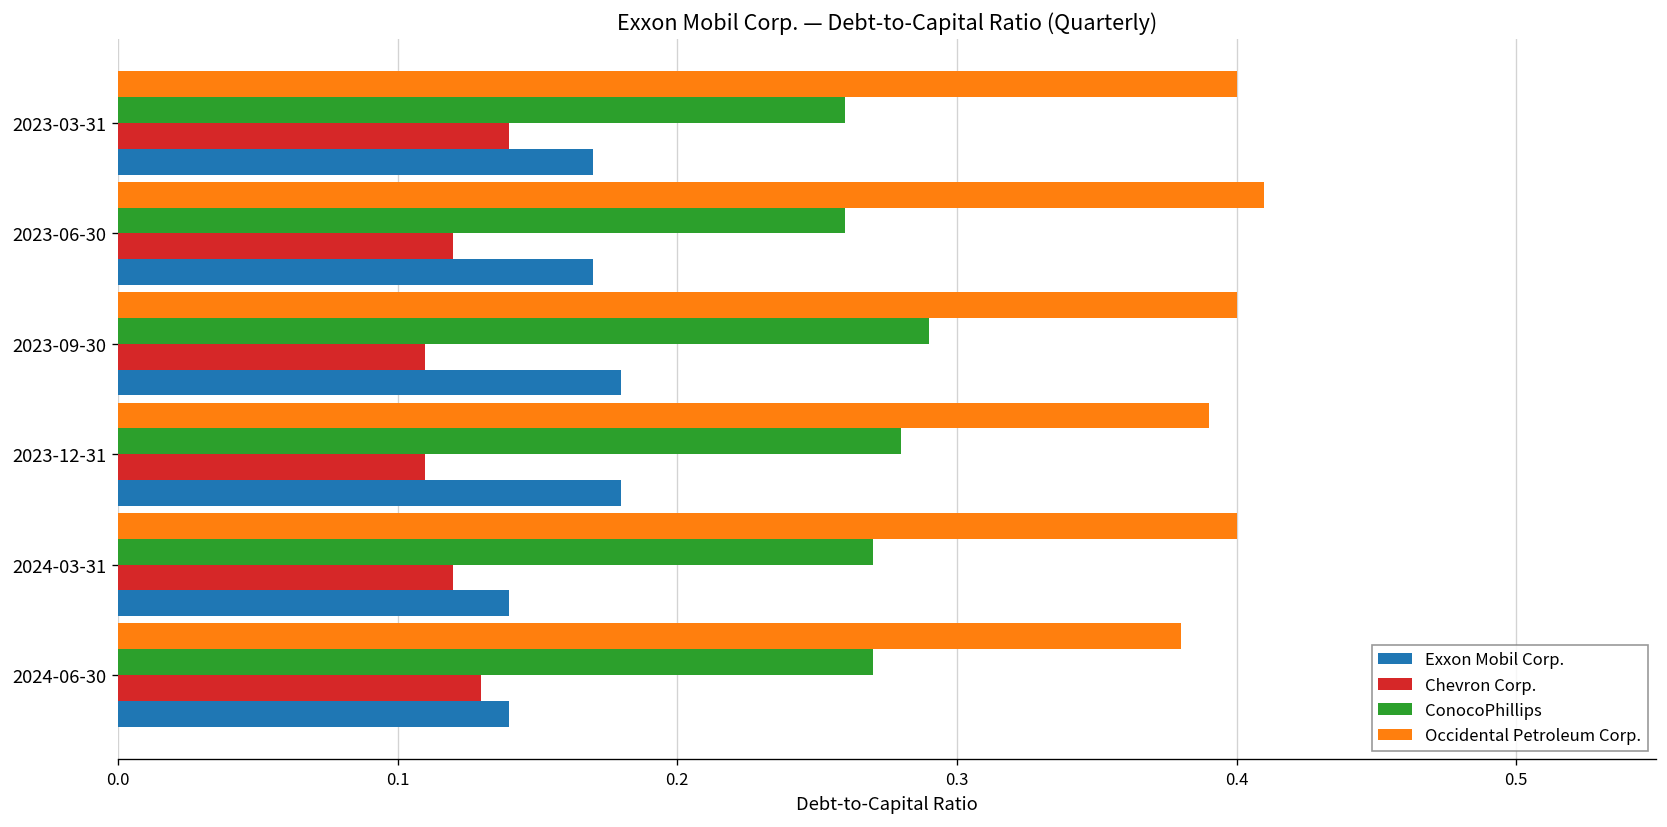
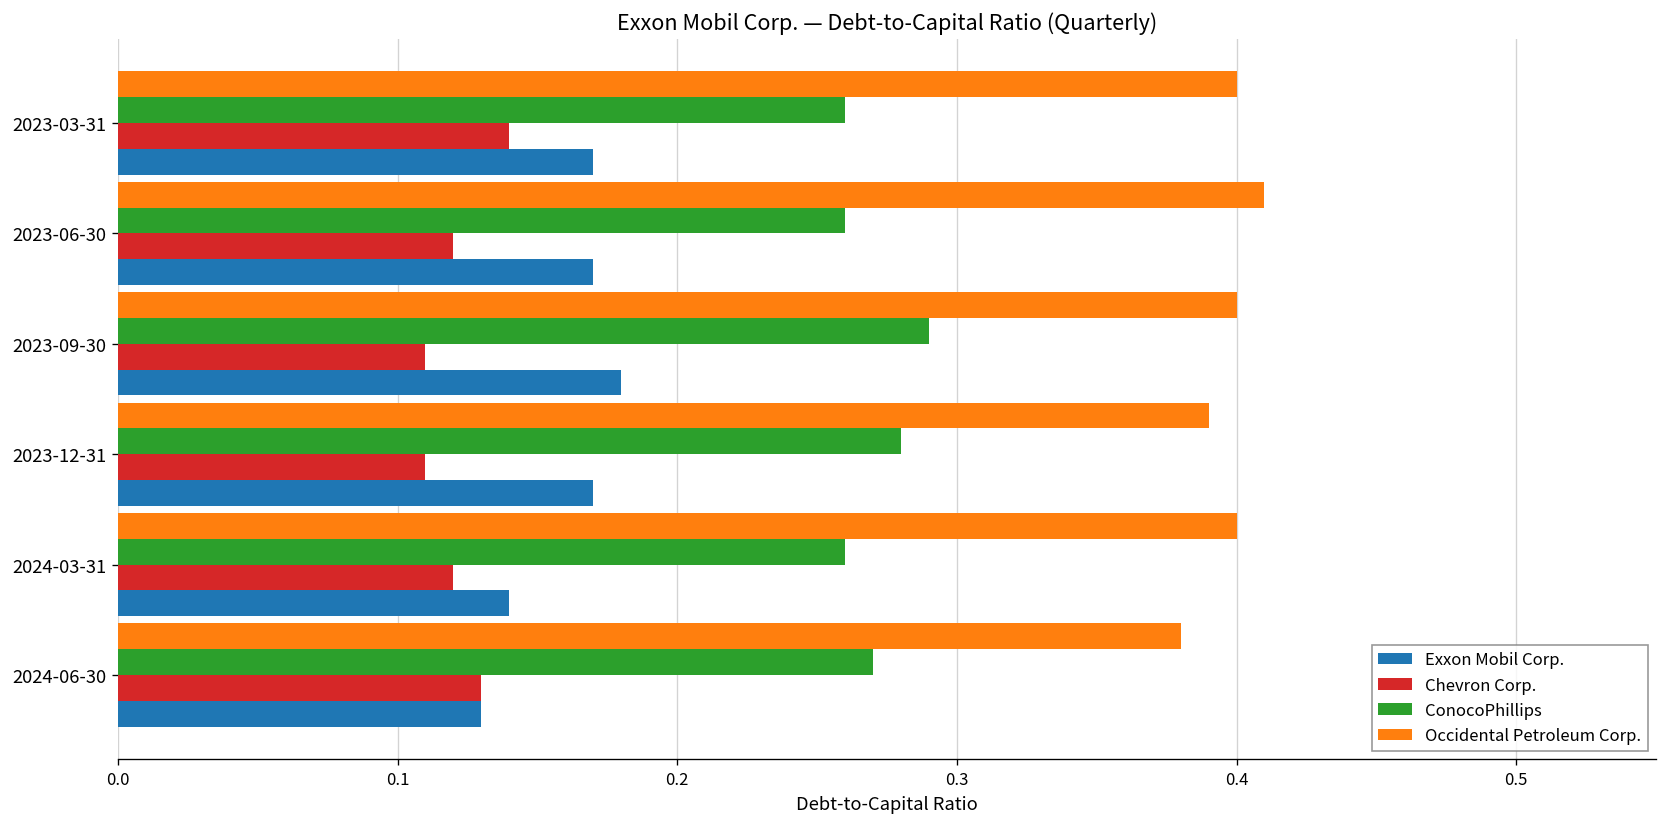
Exxon Mobil Corp., 2023-12-31: 0.18 -> 0.17
ConocoPhillips, 2024-03-31: 0.27 -> 0.26
Exxon Mobil Corp., 2024-06-30: 0.14 -> 0.13
